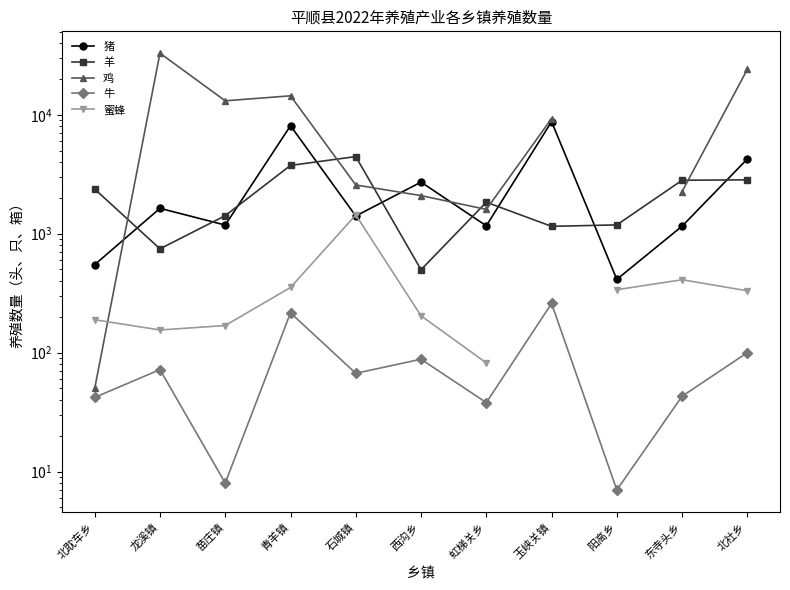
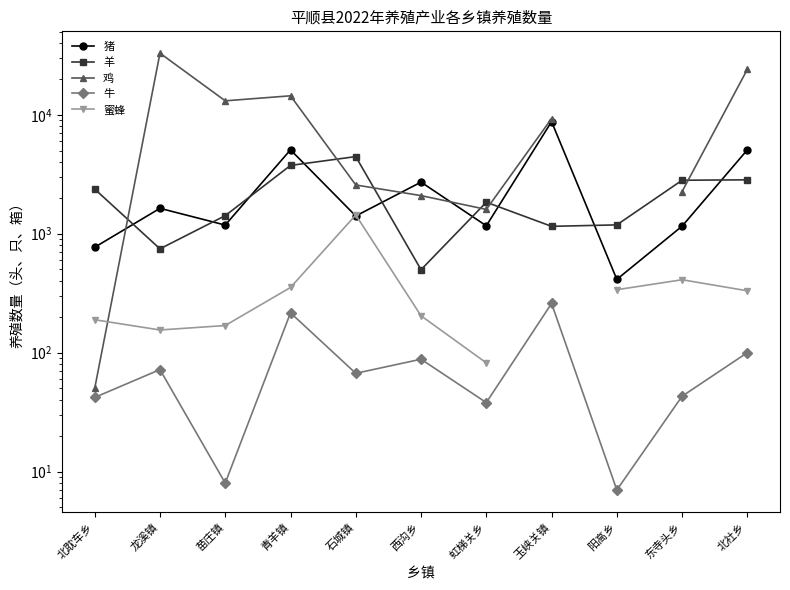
猪, 北耽车乡: 500 -> 800
猪, 青羊镇: 8000 -> 5100
猪, 北社乡: 4300 -> 5100
